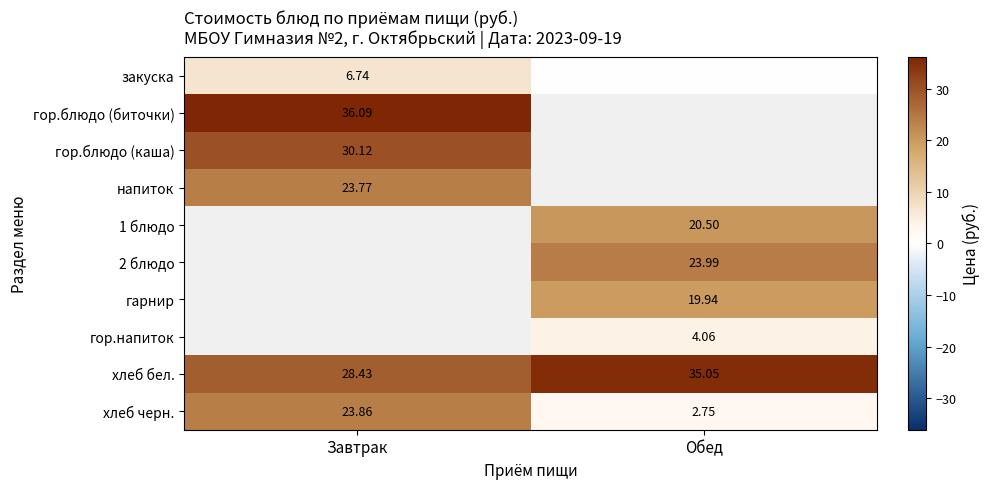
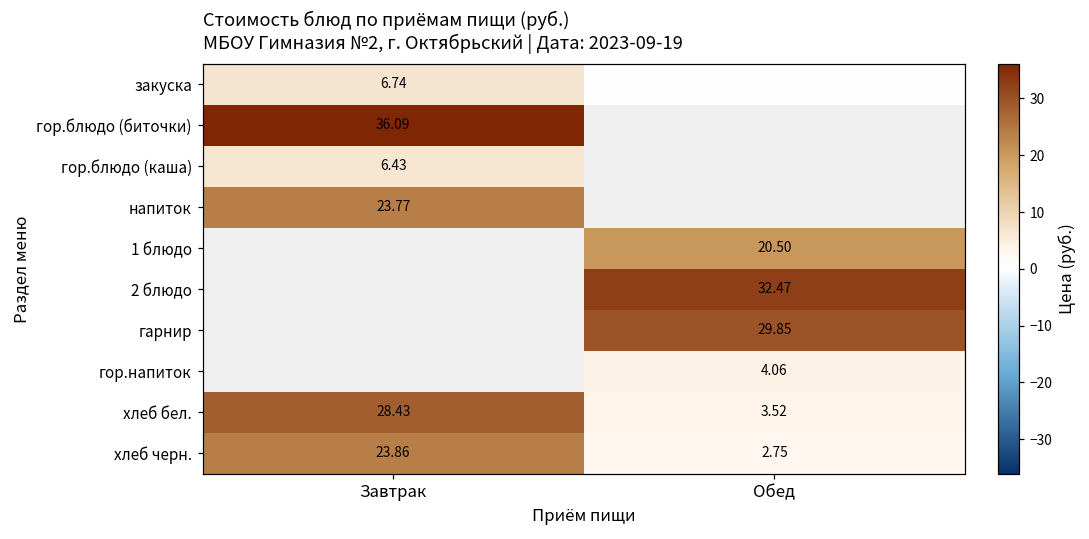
гор.блюдо (каша), Завтрак: 30.12 -> 6.43
2 блюдо, Обед: 23.99 -> 32.47
гарнир, Обед: 19.94 -> 29.85
хлеб бел., Обед: 35.05 -> 3.52
